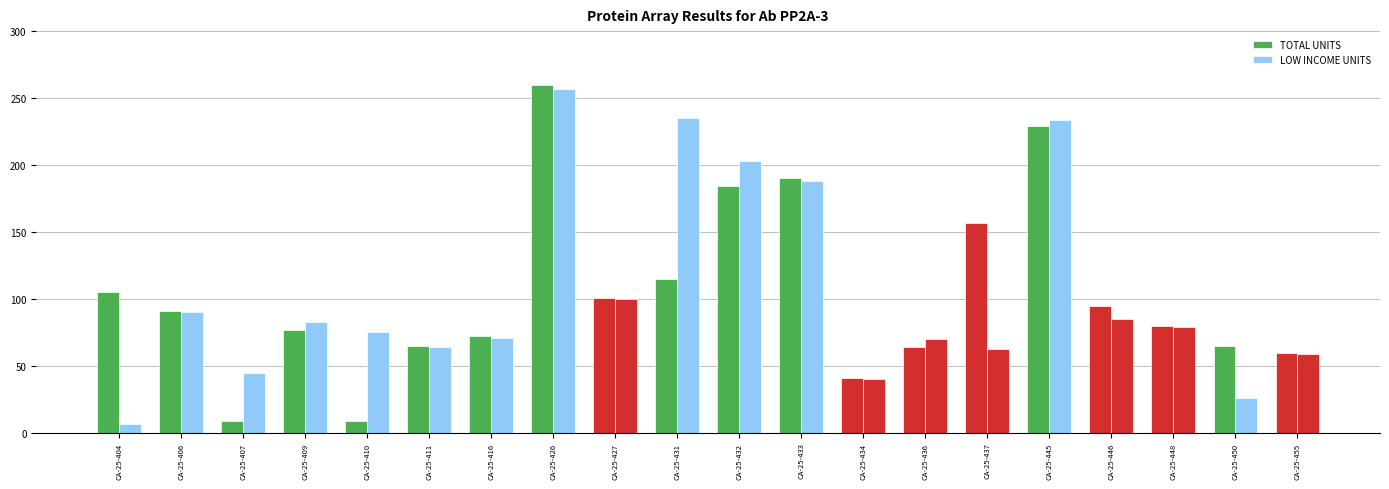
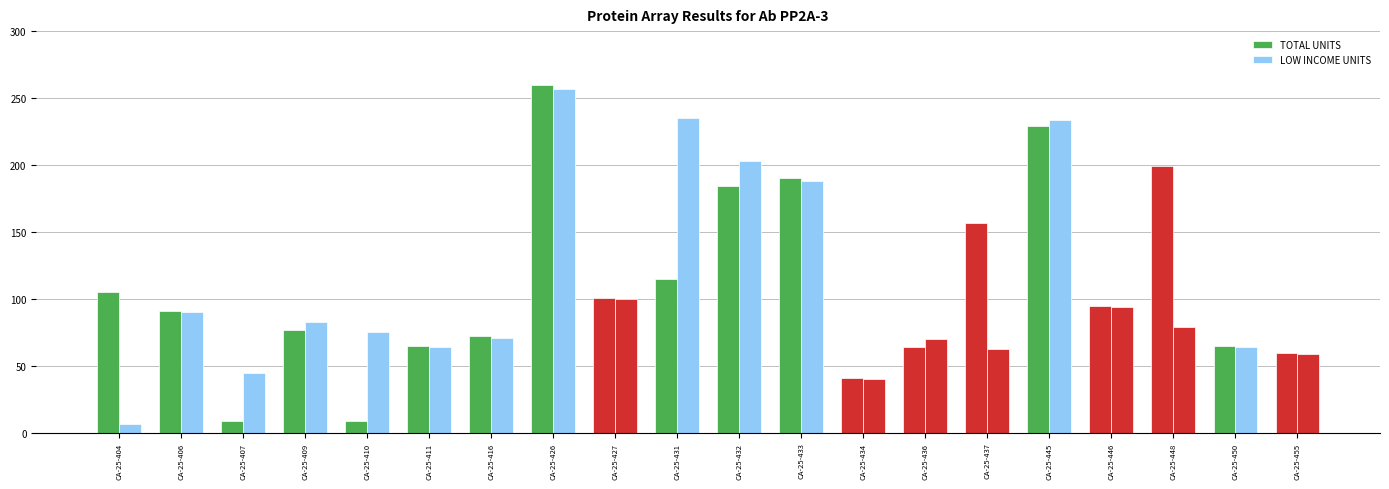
LOW INCOME UNITS, CA-25-446: 85 -> 94
TOTAL UNITS, CA-25-448: 80 -> 199
LOW INCOME UNITS, CA-25-450: 26 -> 64
